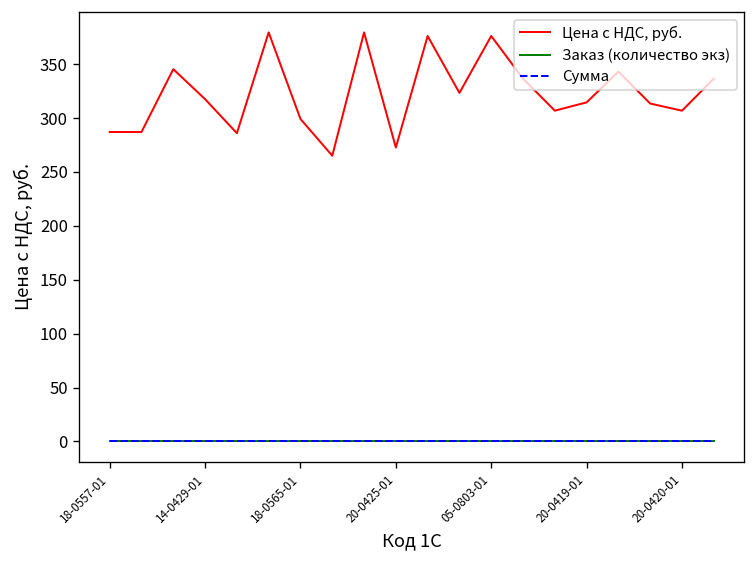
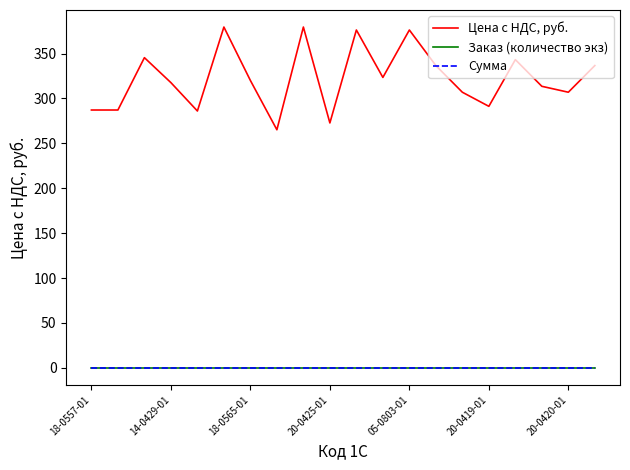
Цена с НДС, руб., 18-0565-01: 300 -> 320
Цена с НДС, руб., 20-0419-01: 310 -> 290
